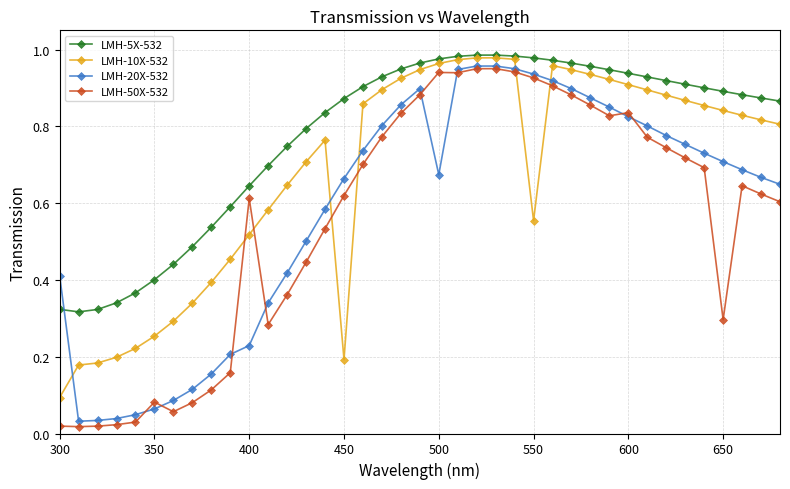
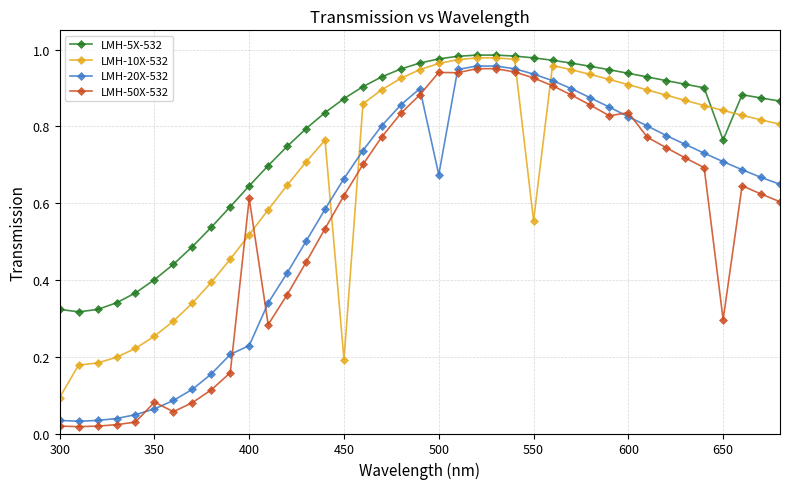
LMH-20X-532, 300: 0.41 -> 0.03
LMH-5X-532, 650: 0.89 -> 0.76
